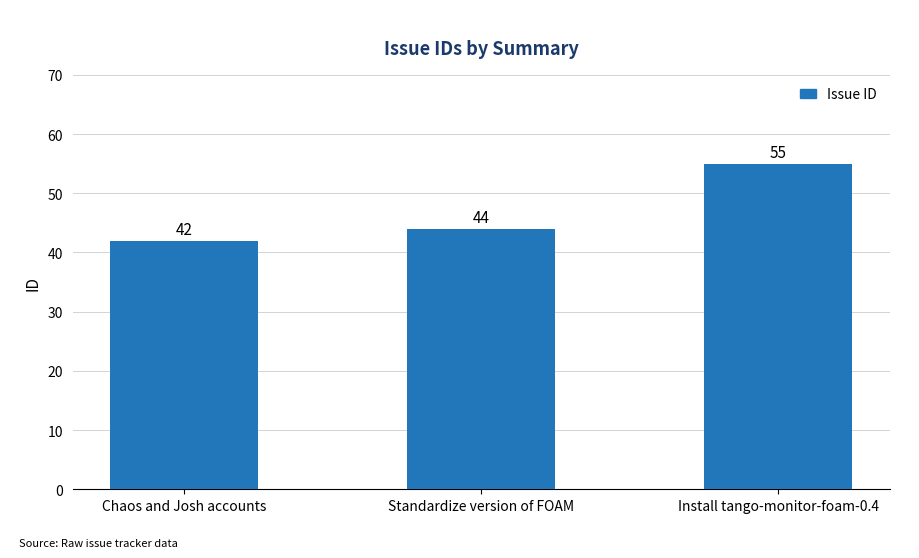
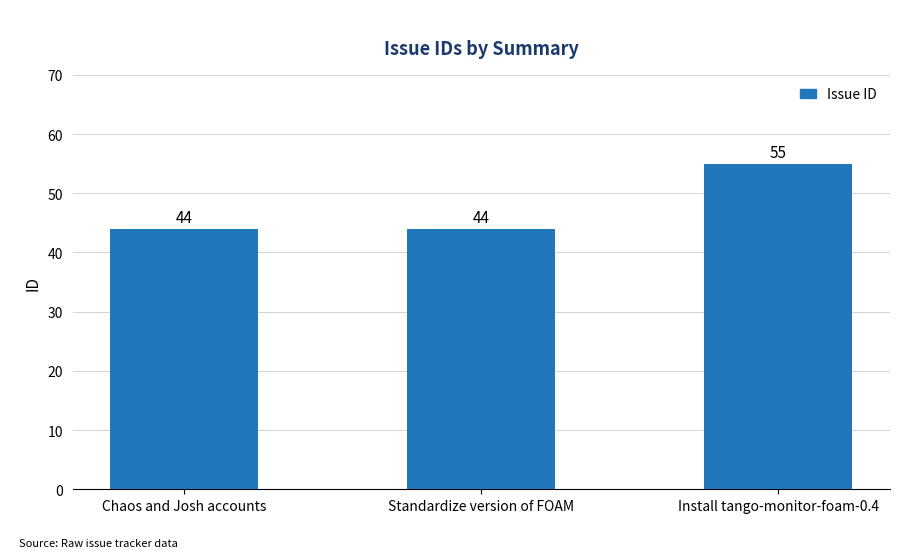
Chaos and Josh accounts: 42 -> 44
